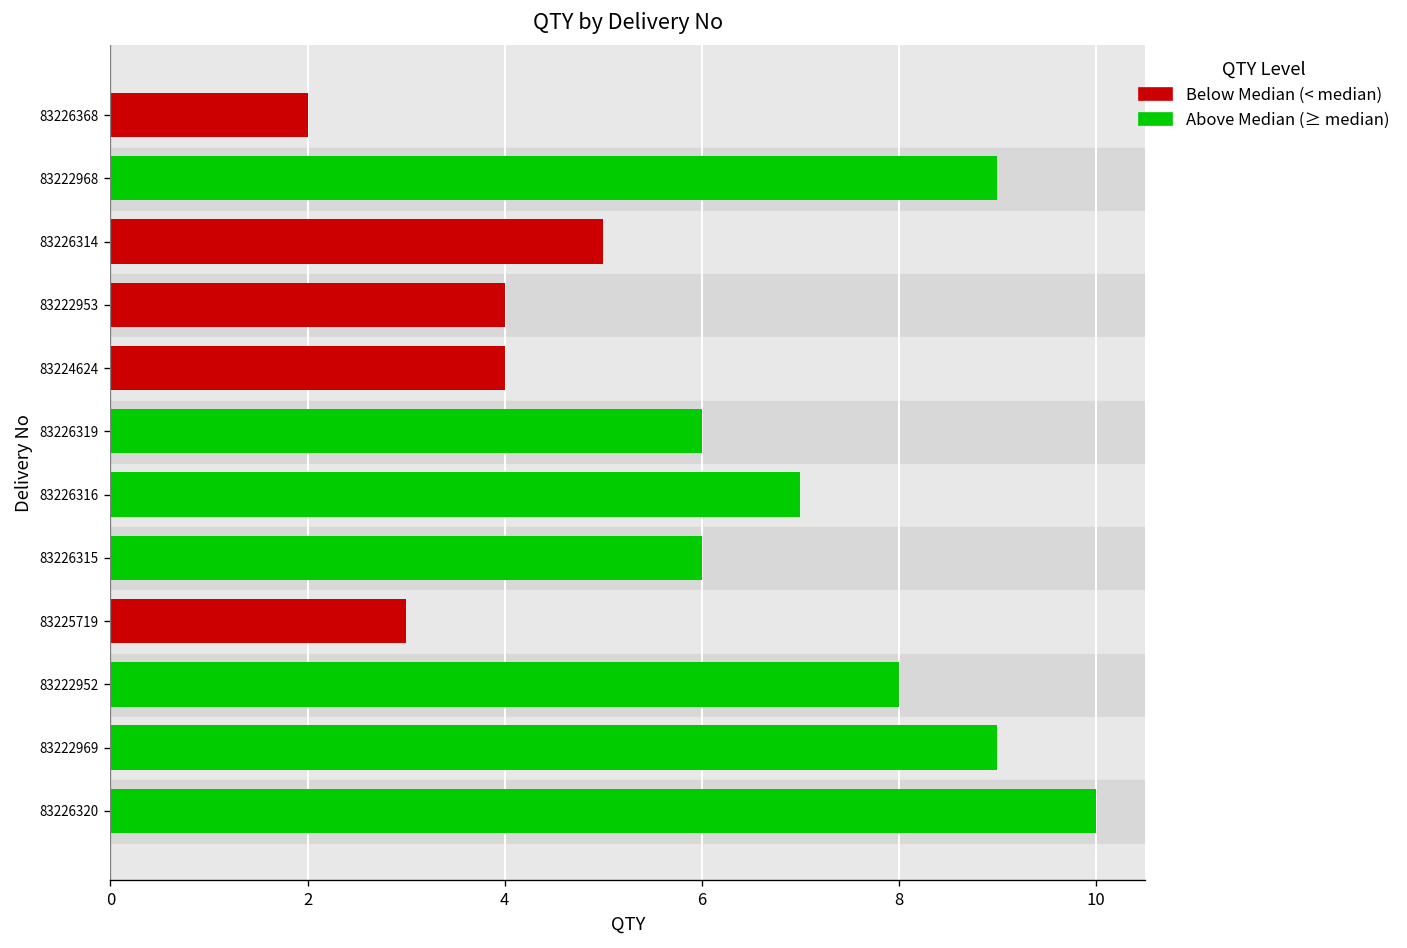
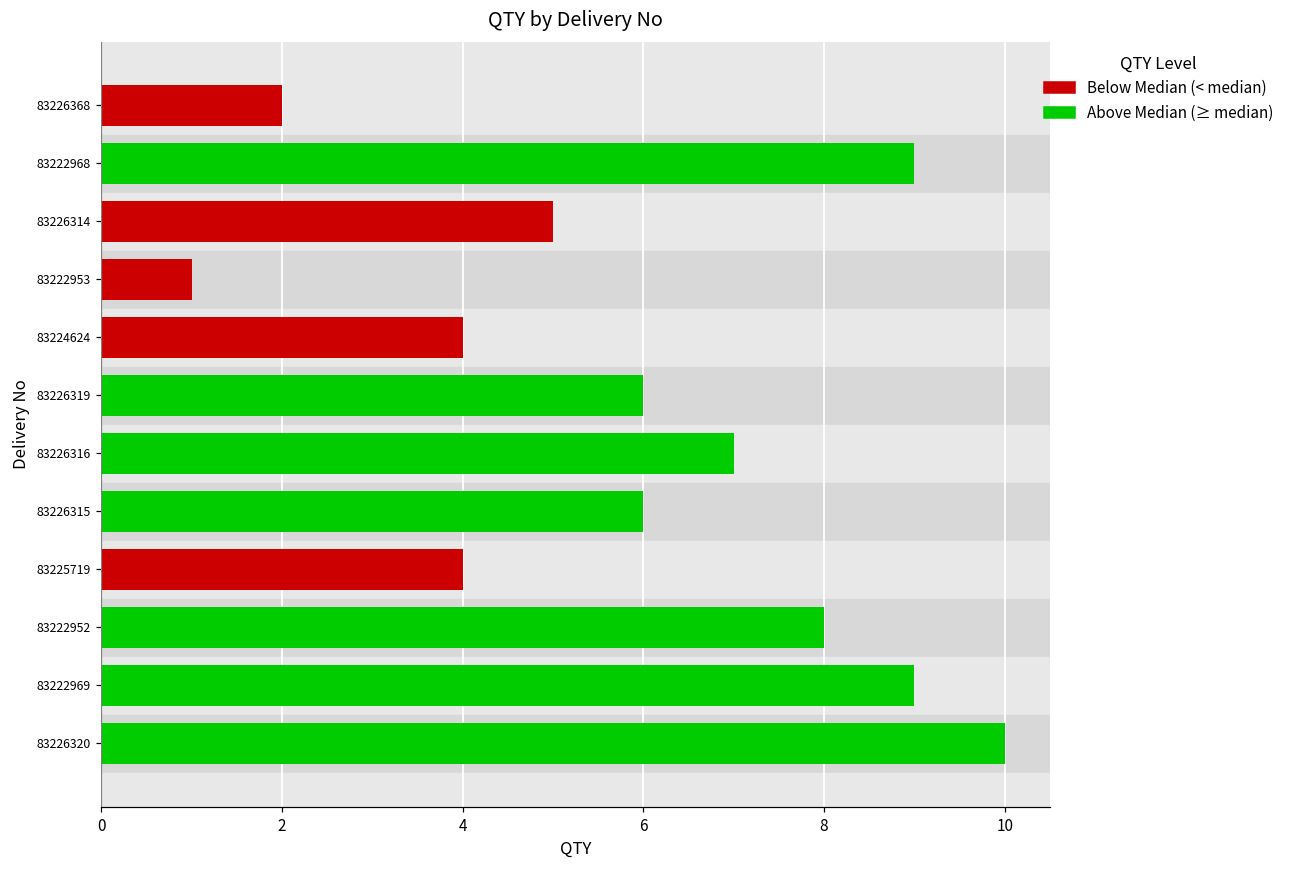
83222953: 4 -> 1
83225719: 3 -> 4
